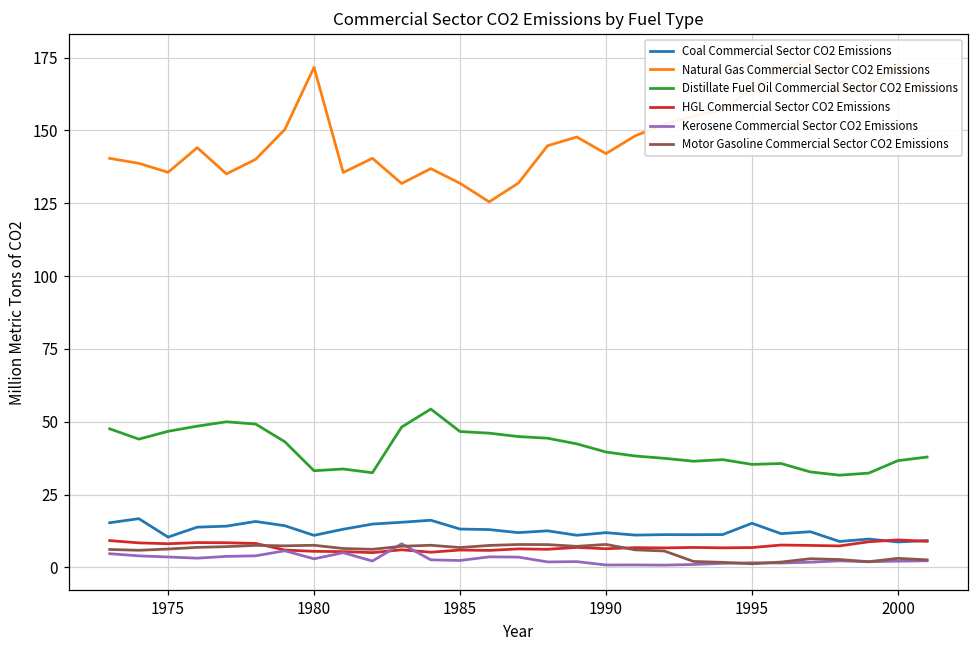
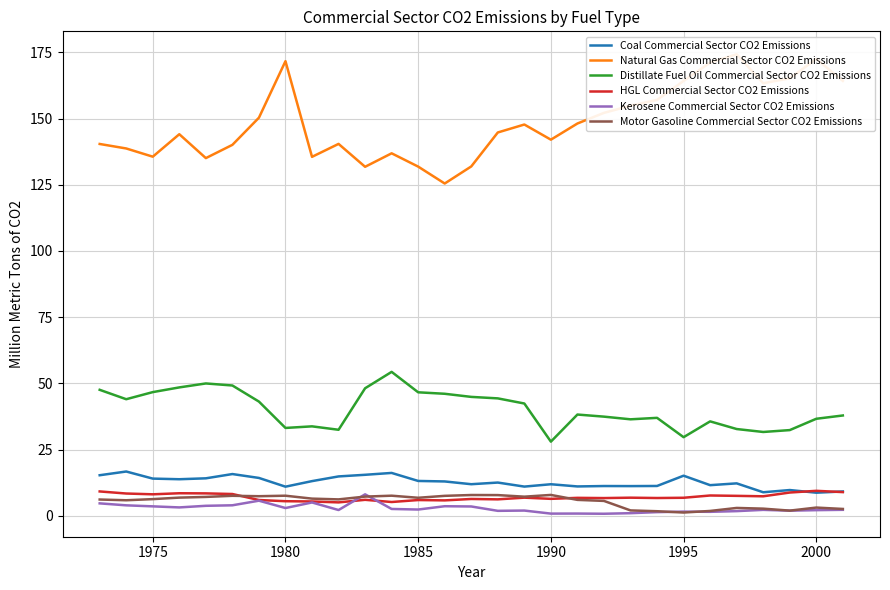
Coal Commercial Sector CO2 Emissions, 1975: 10 -> 14
Distillate Fuel Oil Commercial Sector CO2 Emissions, 1990: 40 -> 28
Distillate Fuel Oil Commercial Sector CO2 Emissions, 1995: 35 -> 30
